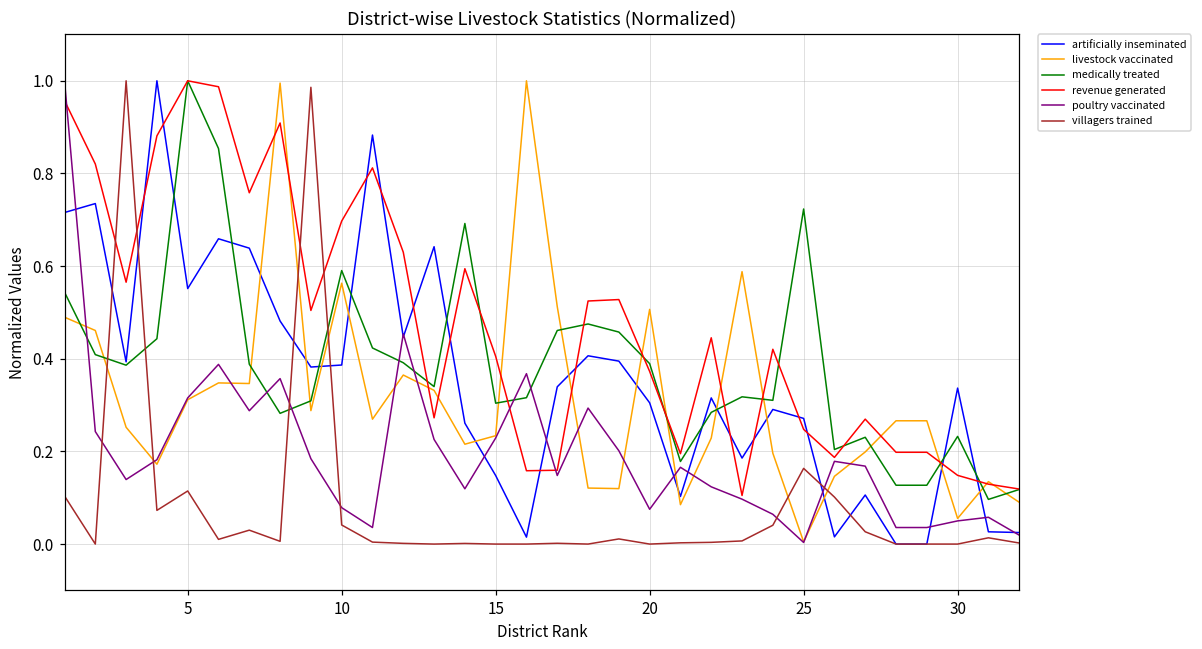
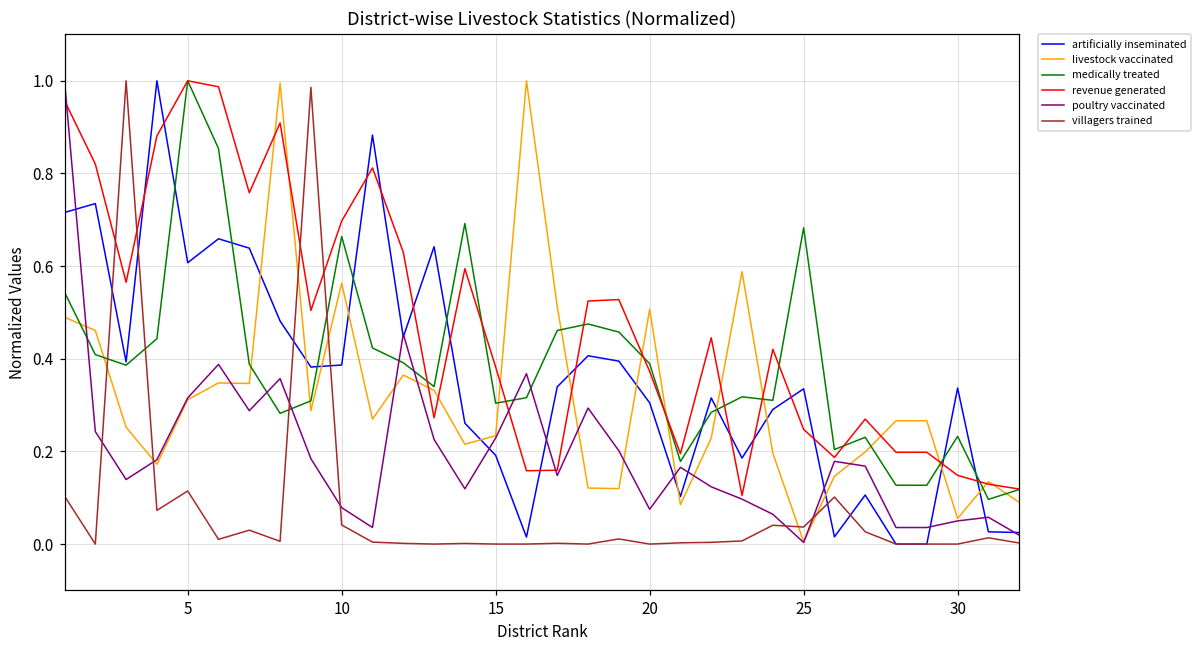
artificially inseminated, 5: 0.55 -> 0.61
medically treated, 10: 0.59 -> 0.66
artificially inseminated, 15: 0.15 -> 0.19
revenue generated, 15: 0.41 -> 0.38
artificially inseminated, 25: 0.27 -> 0.34
medically treated, 25: 0.72 -> 0.68
villagers trained, 25: 0.16 -> 0.04
